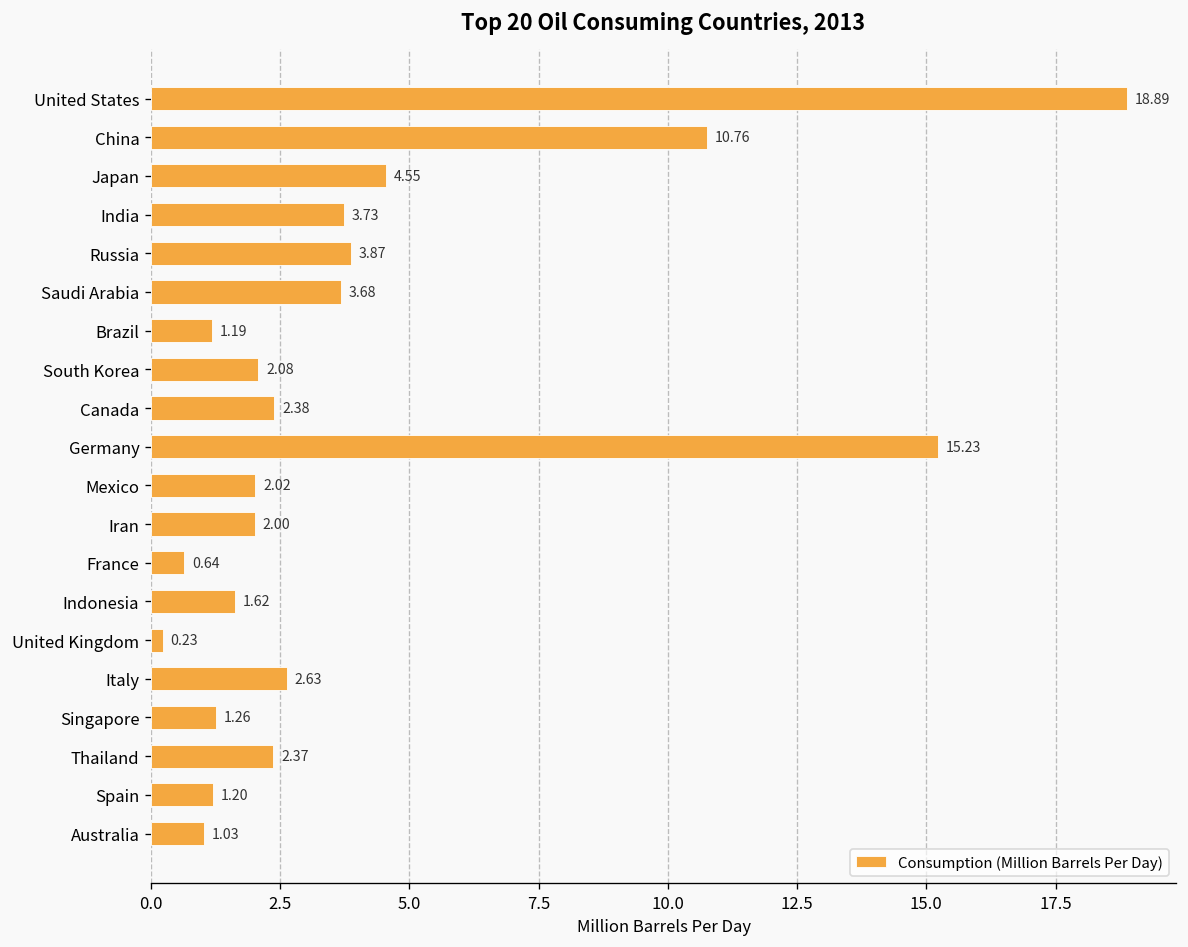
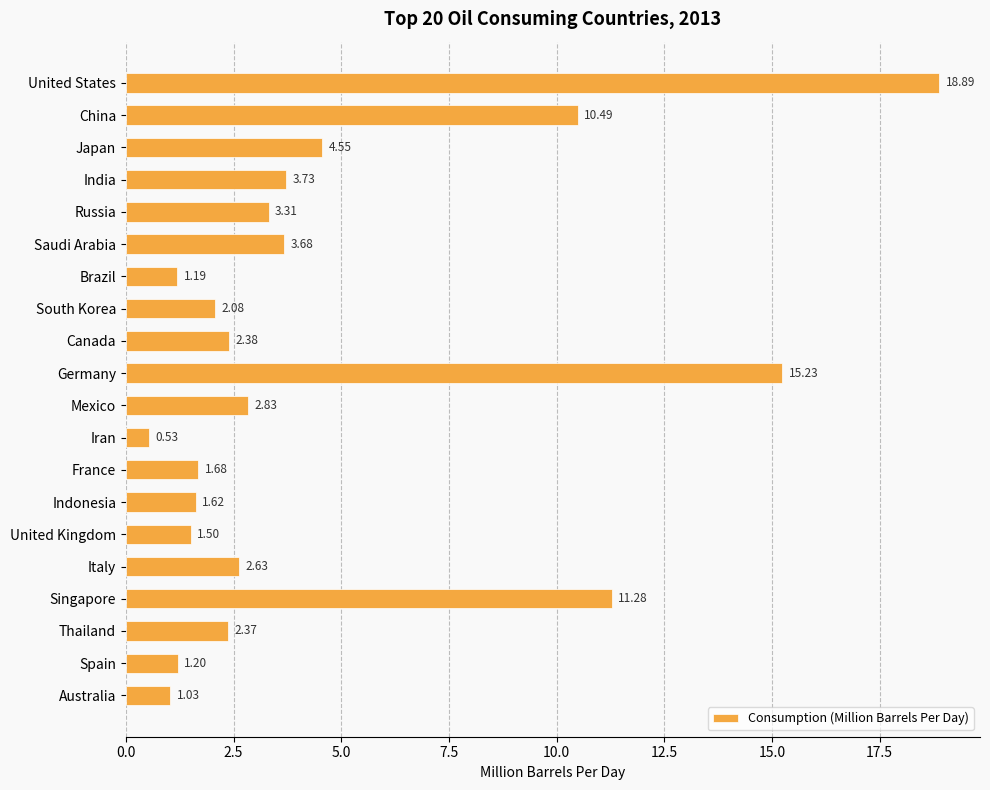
China: 10.76 -> 10.49
Russia: 3.87 -> 3.31
Mexico: 2.02 -> 2.83
Iran: 2.00 -> 0.53
France: 0.64 -> 1.68
United Kingdom: 0.23 -> 1.50
Singapore: 1.26 -> 11.28
